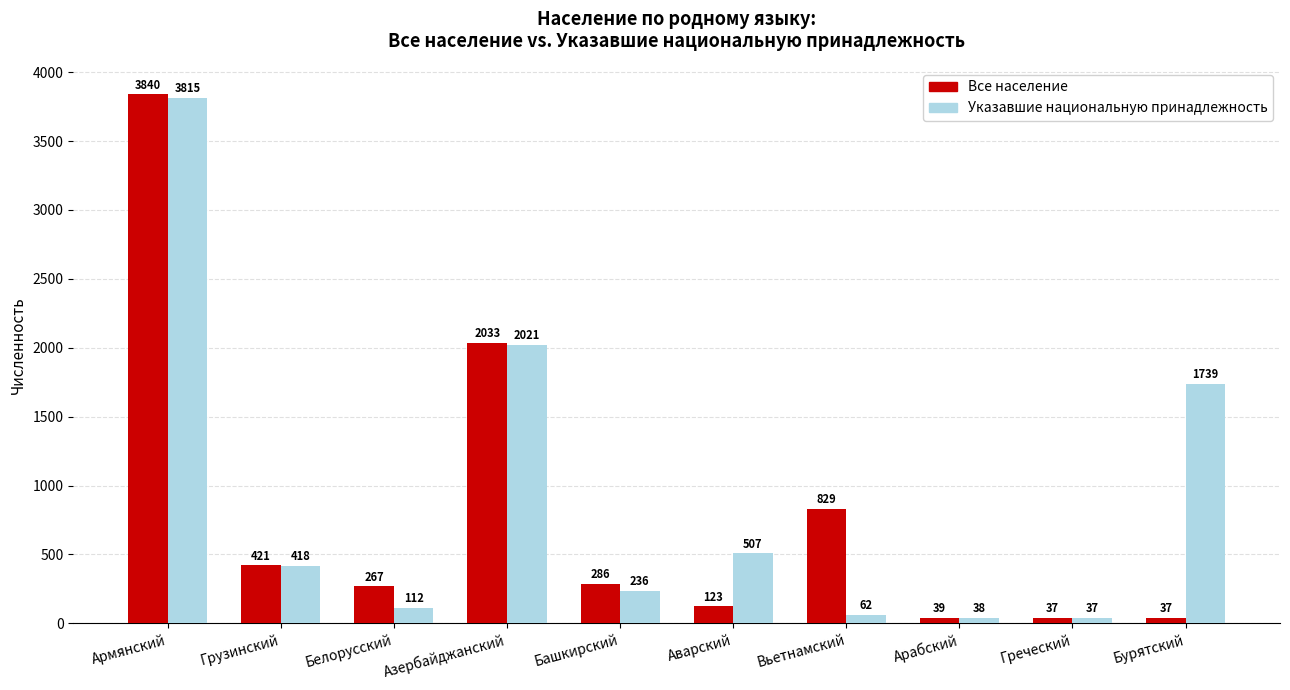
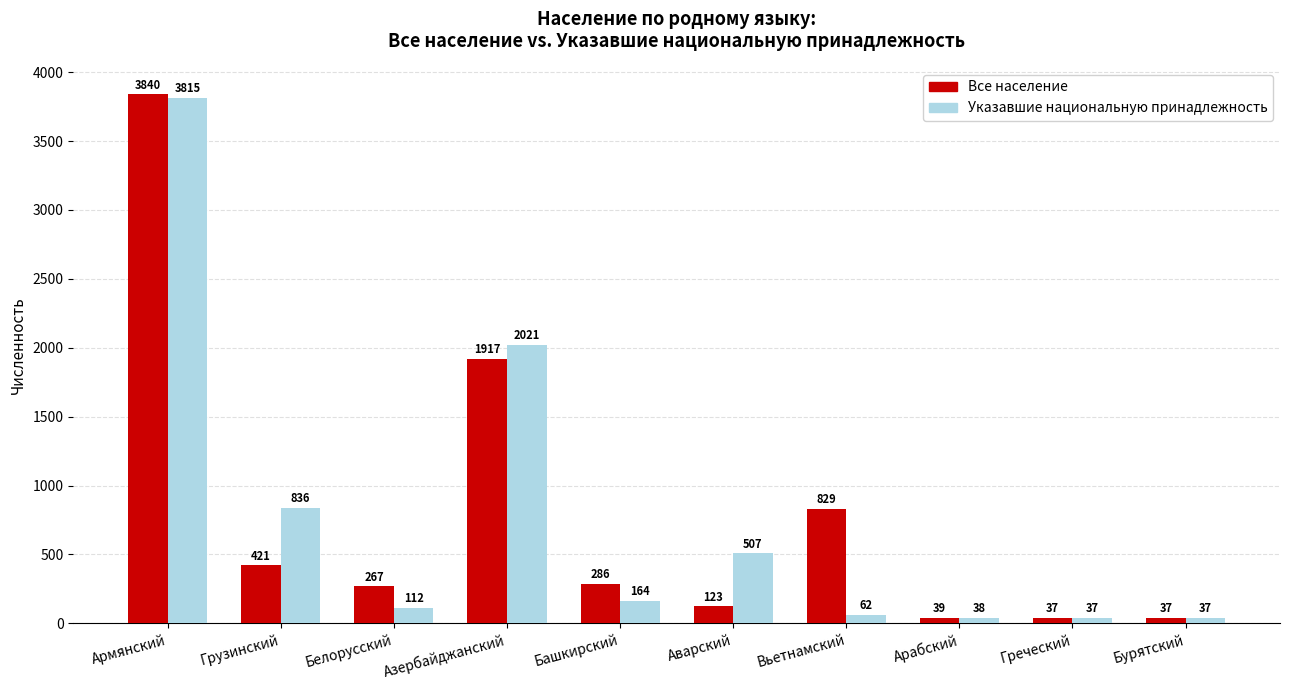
Указавшие национальную принадлежность, Грузинский: 418 -> 836
Все население, Азербайджанский: 2033 -> 1917
Указавшие национальную принадлежность, Башкирский: 236 -> 164
Указавшие национальную принадлежность, Бурятский: 1739 -> 37
